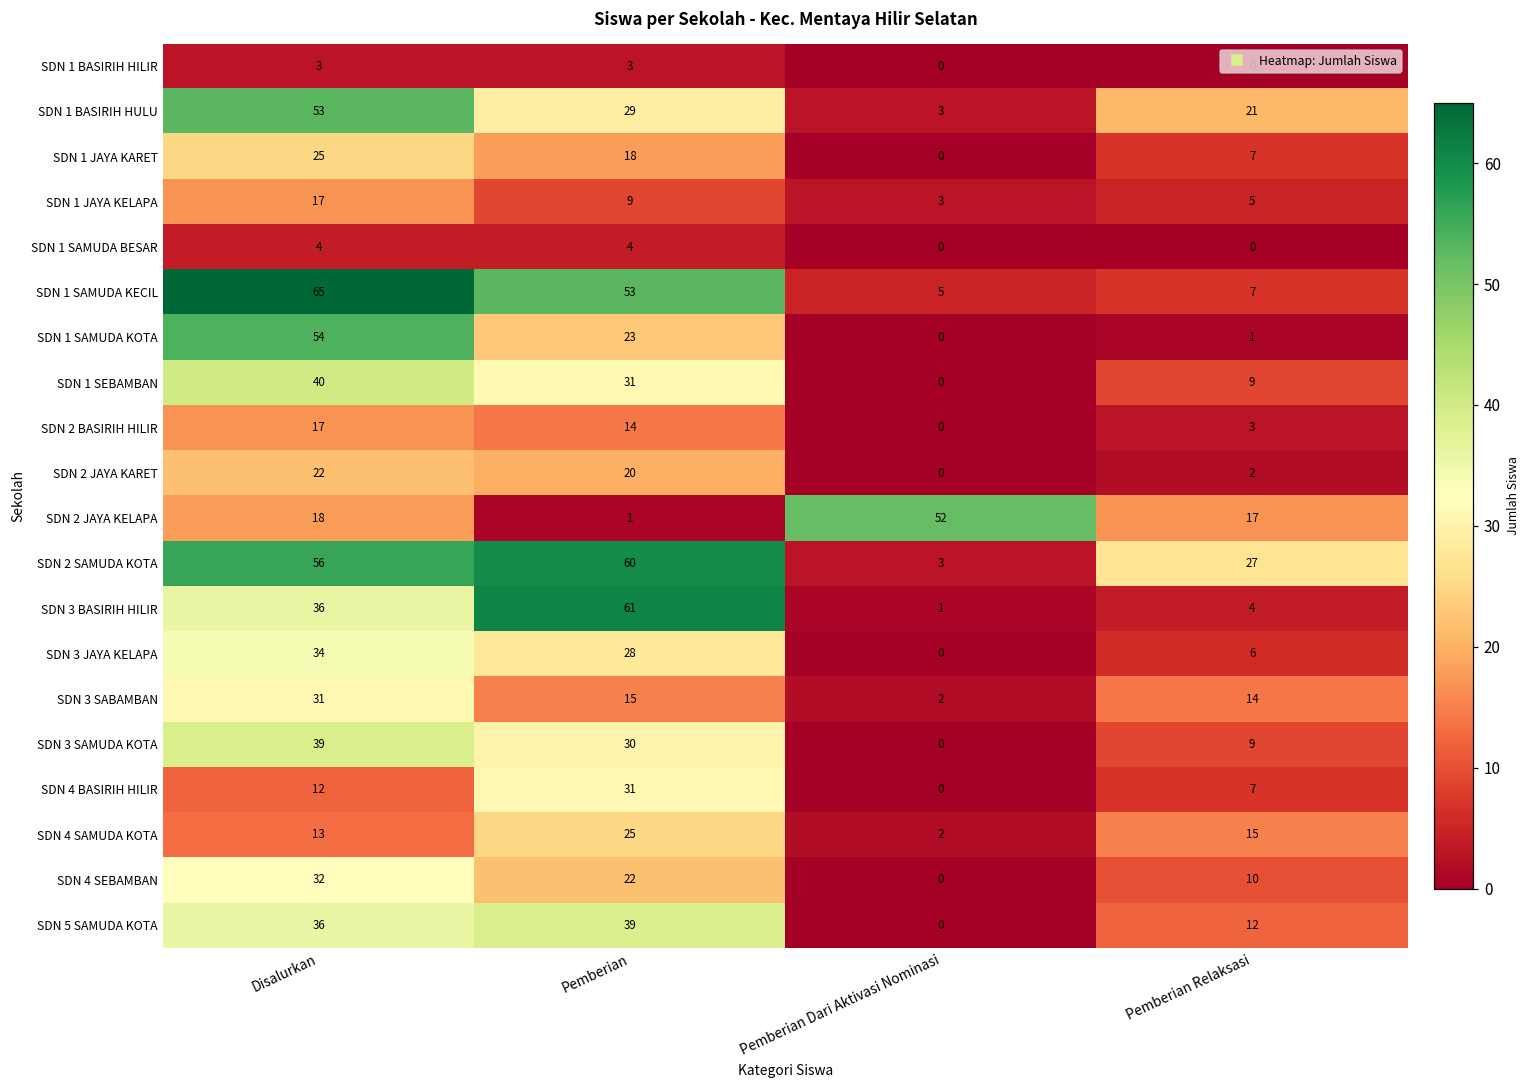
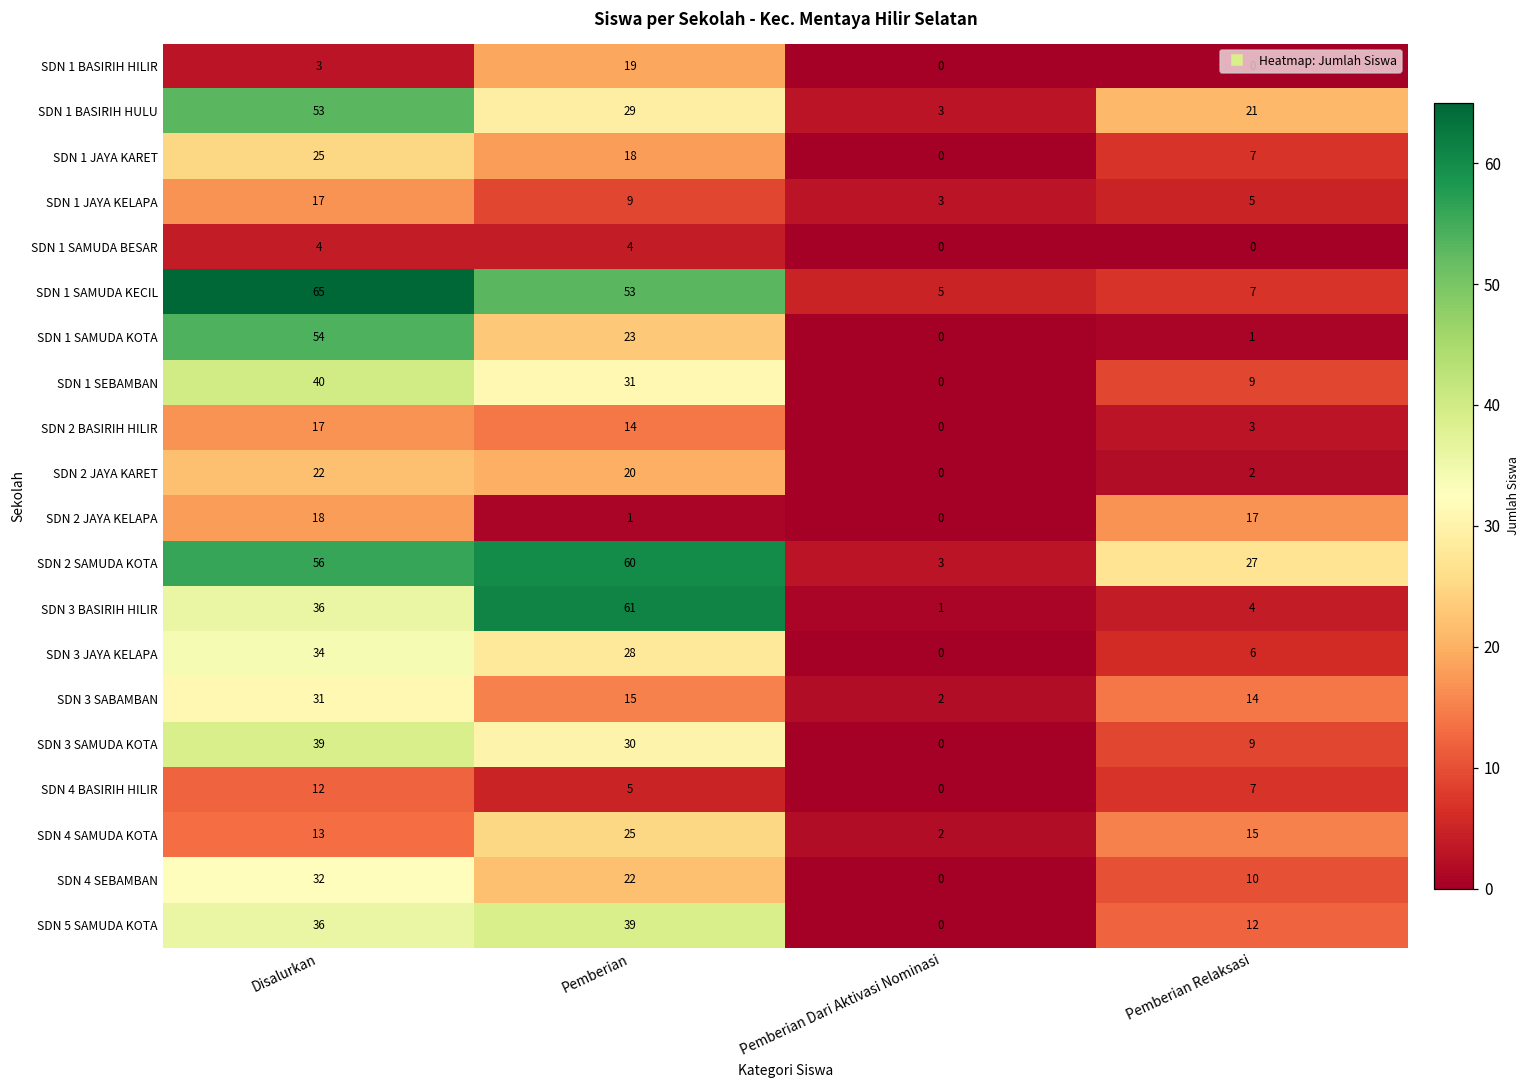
SDN 1 BASIRIH HILIR, Pemberian: 3 -> 19
SDN 2 JAYA KELAPA, Pemberian Dari Aktivasi Nominasi: 52 -> 0
SDN 4 BASIRIH HILIR, Pemberian: 31 -> 5
